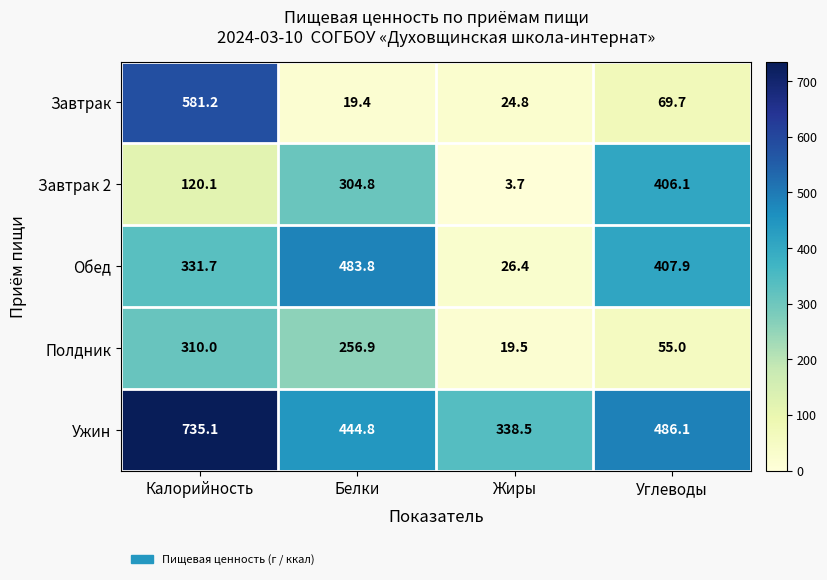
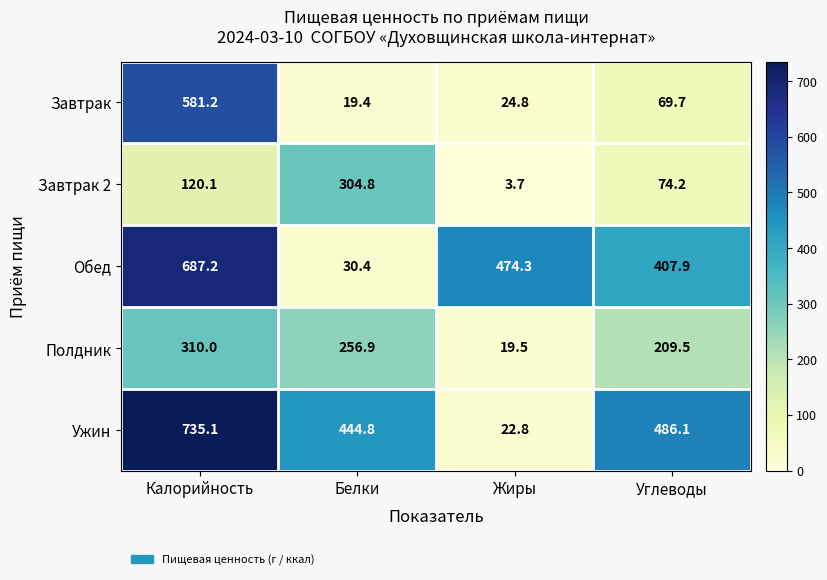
Завтрак 2, Углеводы: 406.1 -> 74.2
Обед, Калорийность: 331.7 -> 687.2
Обед, Белки: 483.8 -> 30.4
Обед, Жиры: 26.4 -> 474.3
Полдник, Углеводы: 55.0 -> 209.5
Ужин, Жиры: 338.5 -> 22.8
